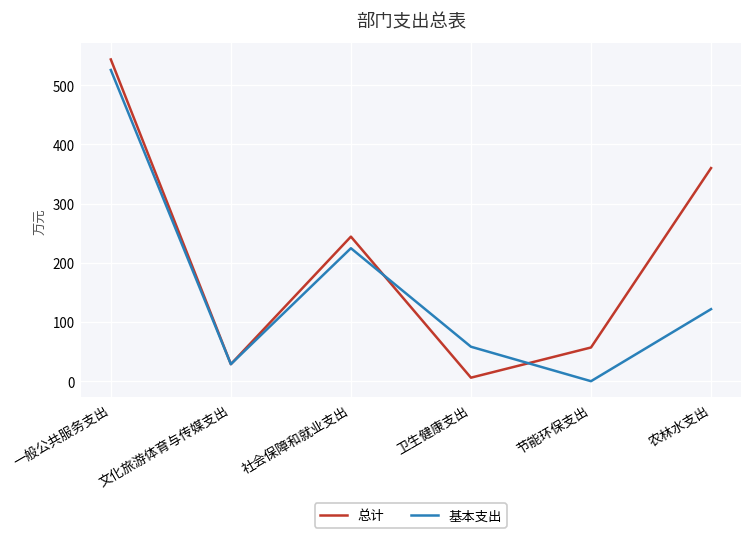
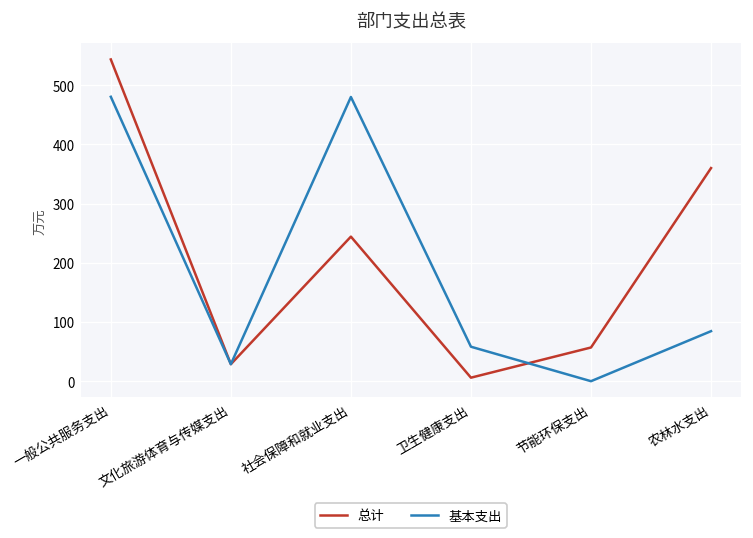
基本支出, 一般公共服务支出: 530 -> 480
基本支出, 社会保障和就业支出: 220 -> 480
基本支出, 农林水支出: 120 -> 80
